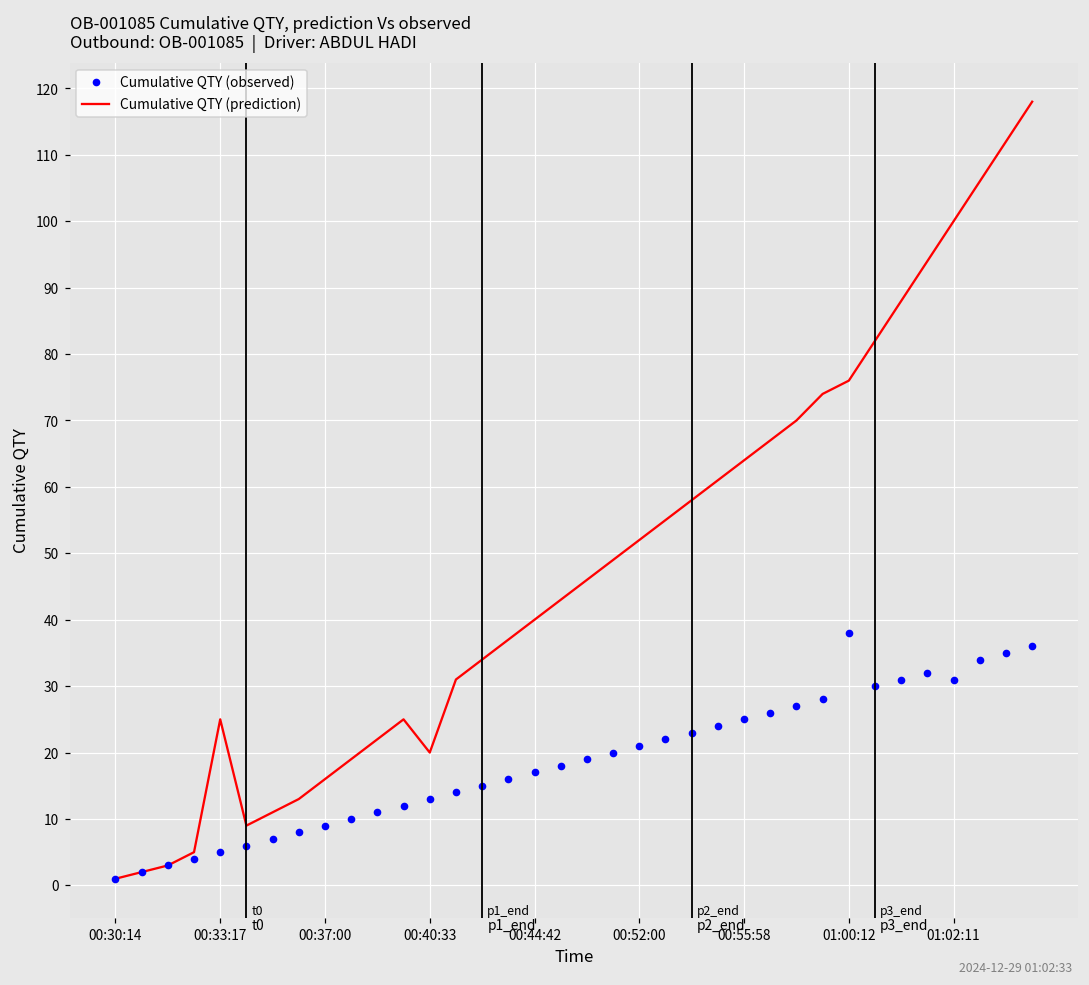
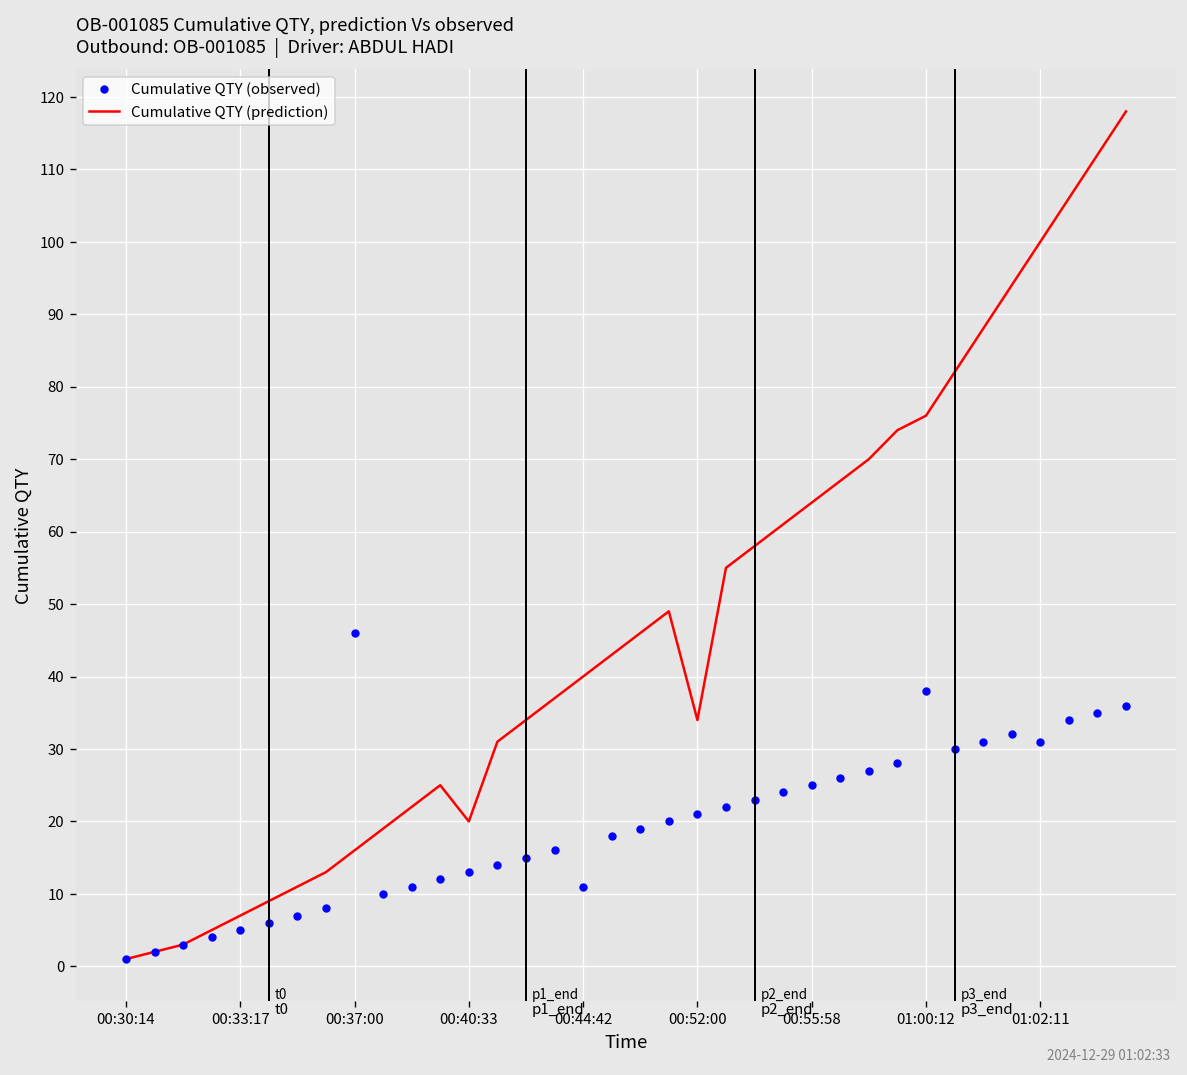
Cumulative QTY (prediction), 00:33:17: 25 -> 7
Cumulative QTY (observed), 00:37:00: 9 -> 46
Cumulative QTY (observed), 00:44:42: 17 -> 11
Cumulative QTY (prediction), 00:52:00: 52 -> 34
